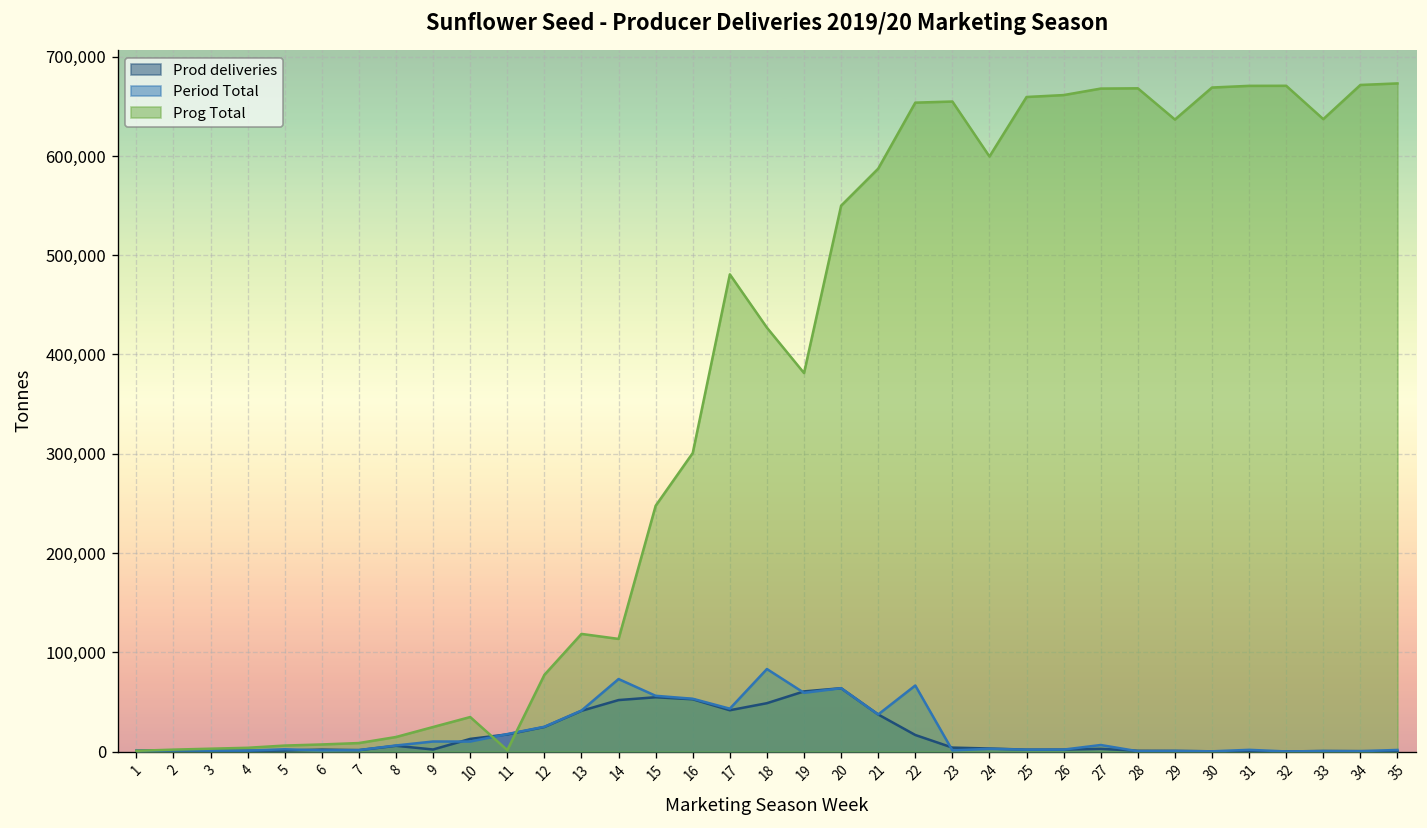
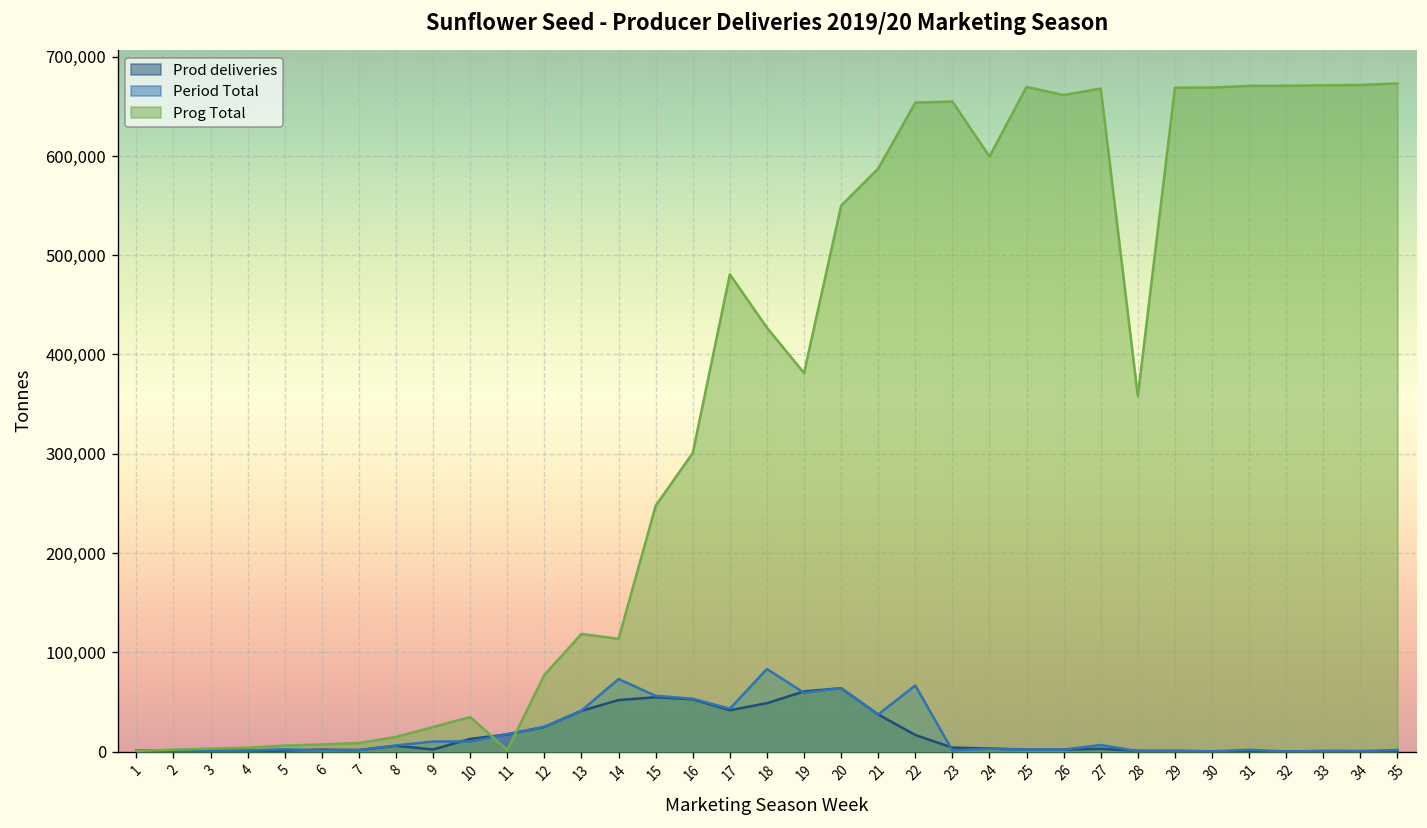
Prog Total, 25: 660,000 -> 670,000
Prog Total, 28: 670,000 -> 360,000
Prog Total, 29: 640,000 -> 670,000
Prog Total, 33: 640,000 -> 670,000
